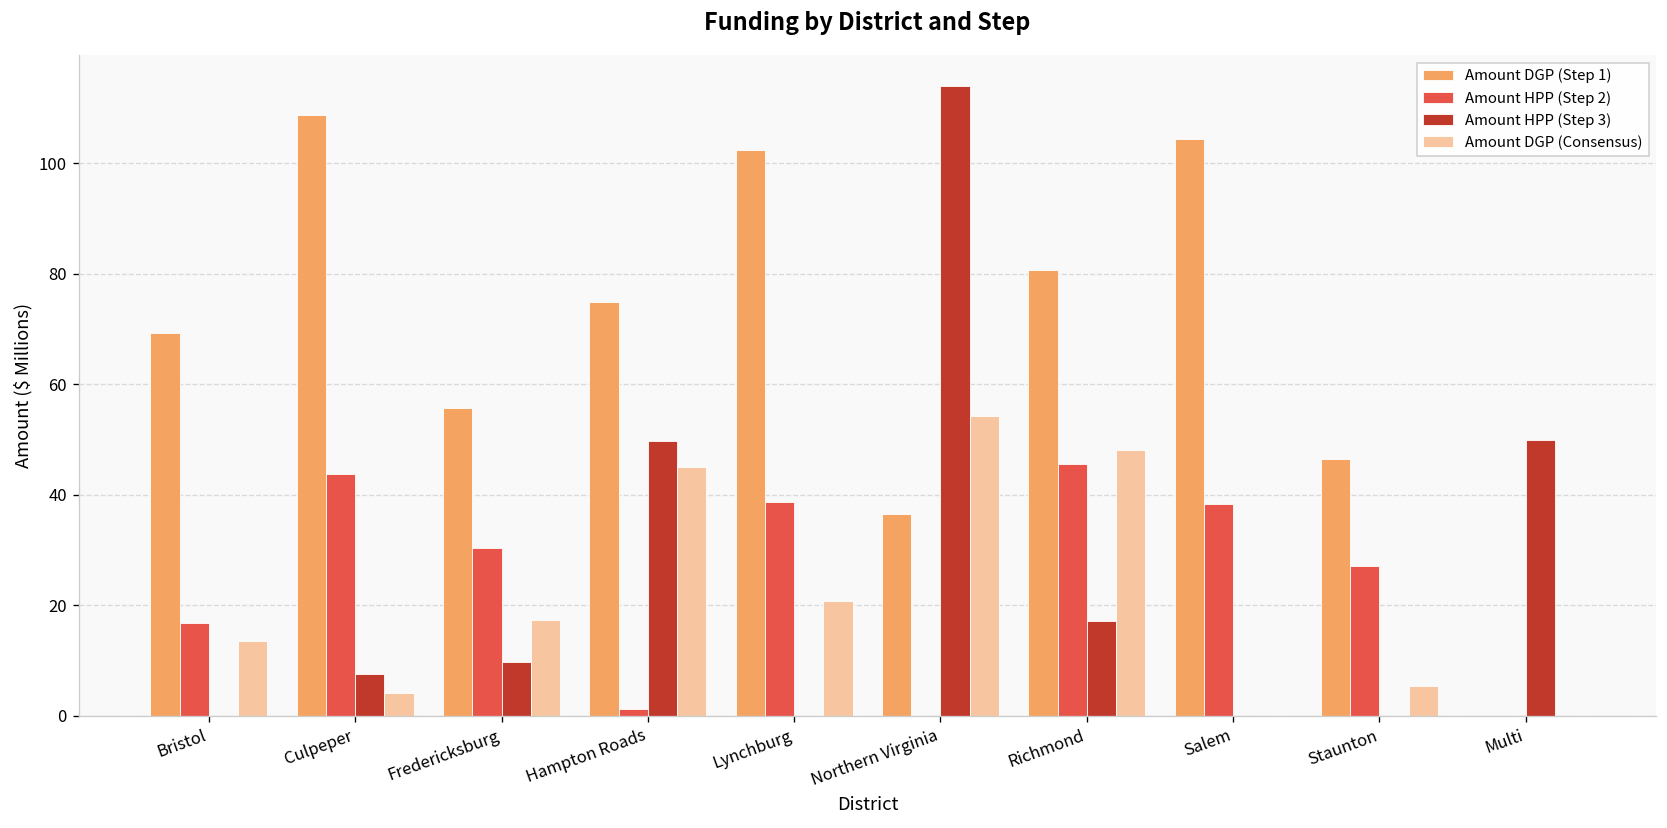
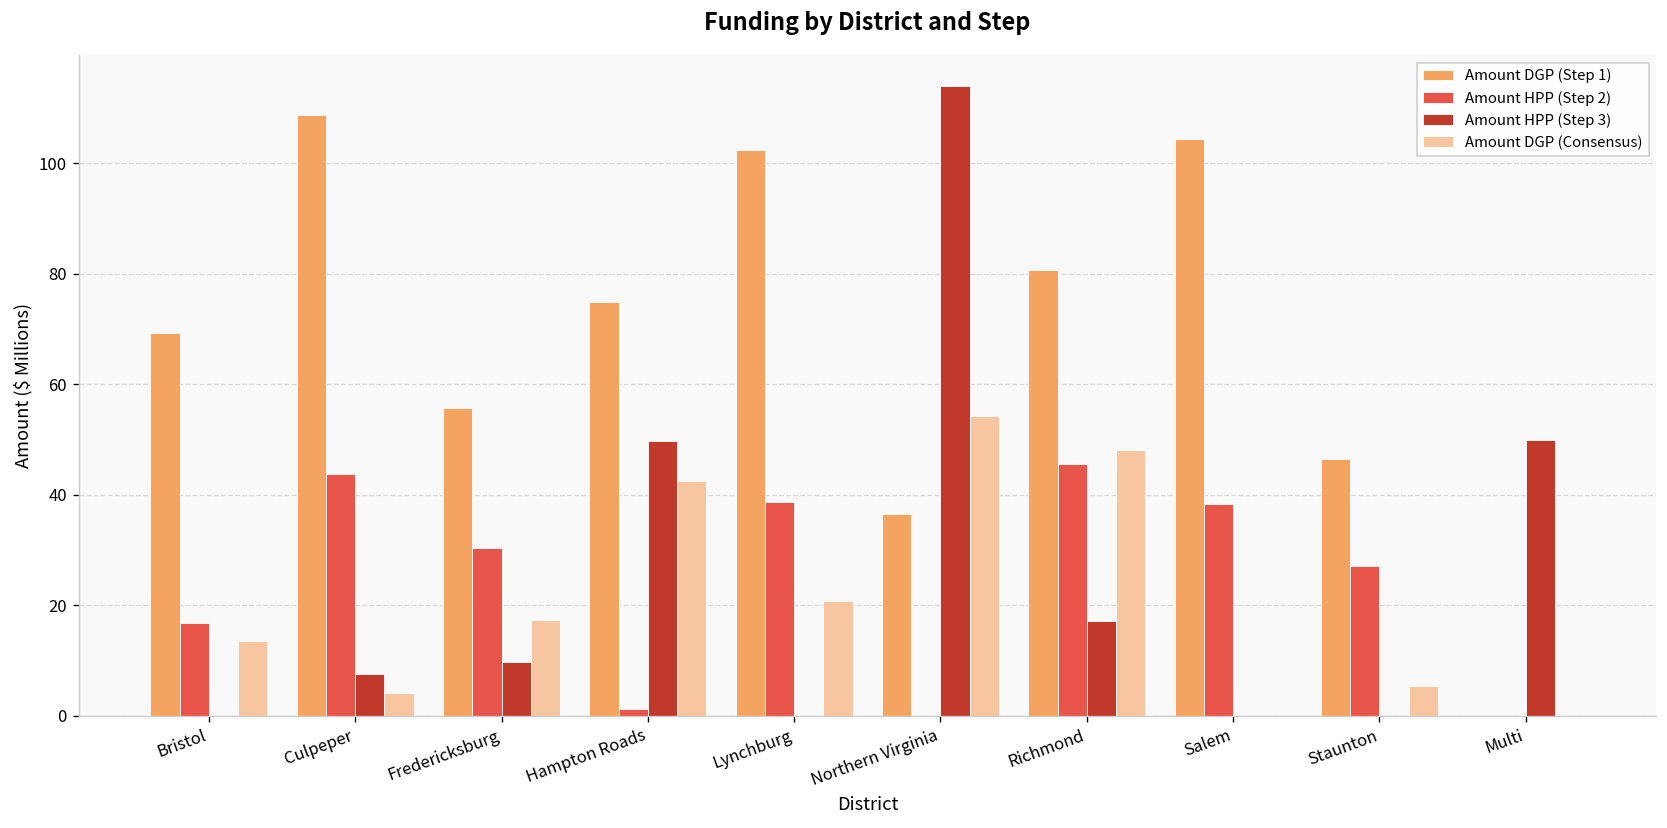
Amount DGP (Consensus), Hampton Roads: 45 -> 42
